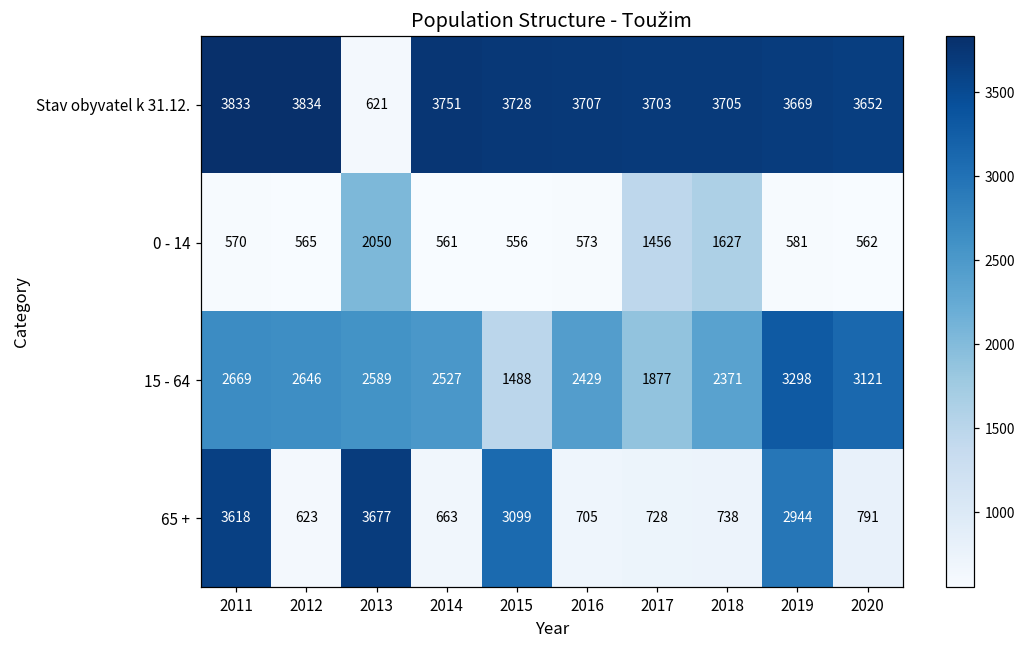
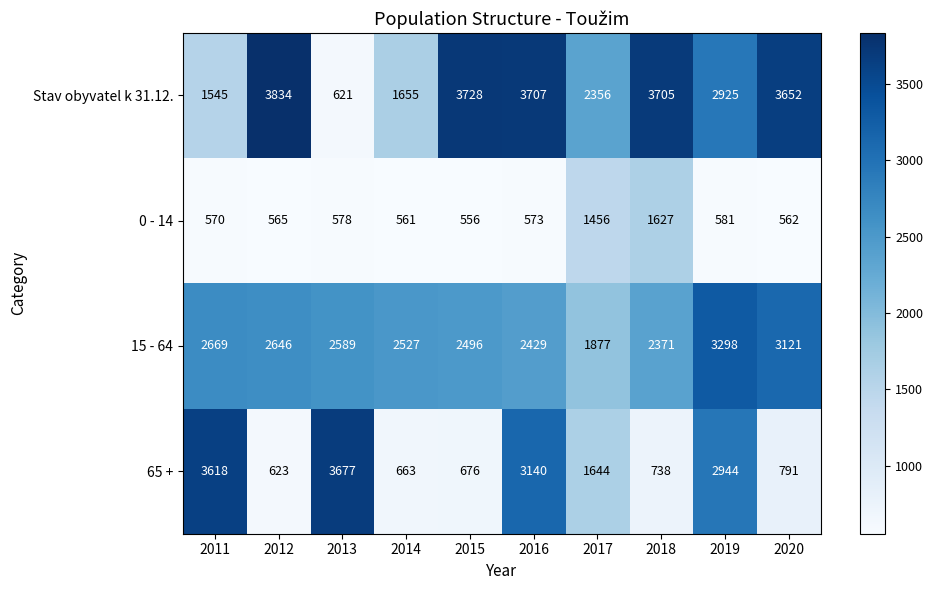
Stav obyvatel k 31.12., 2011: 3833 -> 1545
Stav obyvatel k 31.12., 2014: 3751 -> 1655
Stav obyvatel k 31.12., 2017: 3703 -> 2356
Stav obyvatel k 31.12., 2019: 3669 -> 2925
0 - 14, 2013: 2050 -> 578
15 - 64, 2015: 1488 -> 2496
65 +, 2015: 3099 -> 676
65 +, 2016: 705 -> 3140
65 +, 2017: 728 -> 1644
